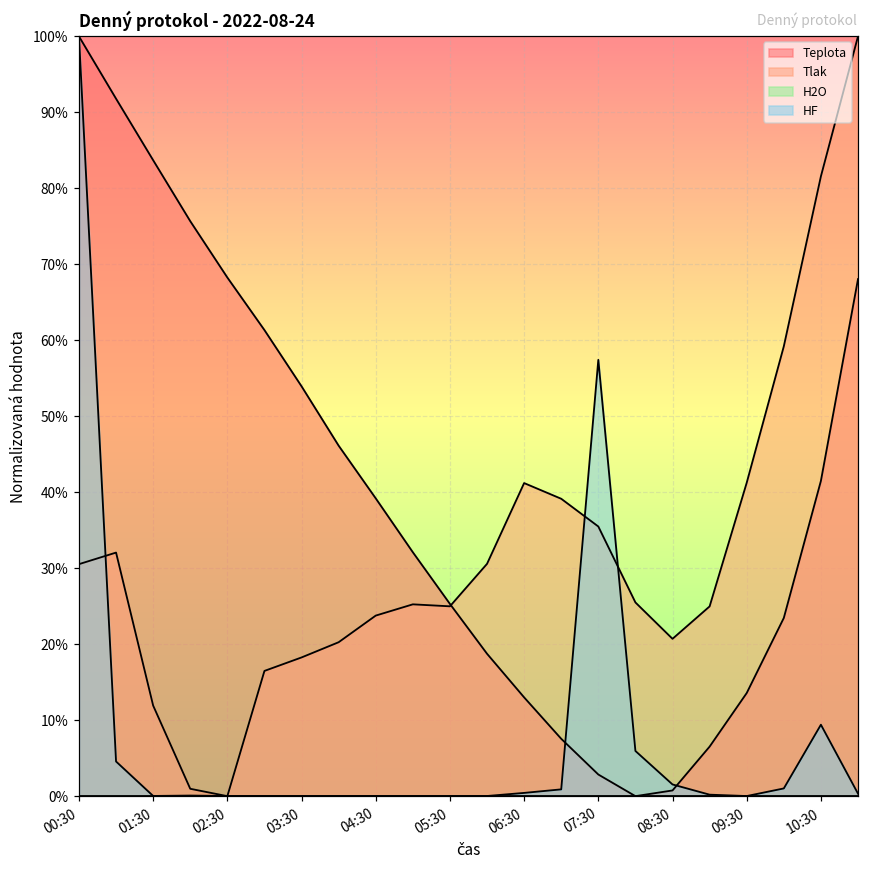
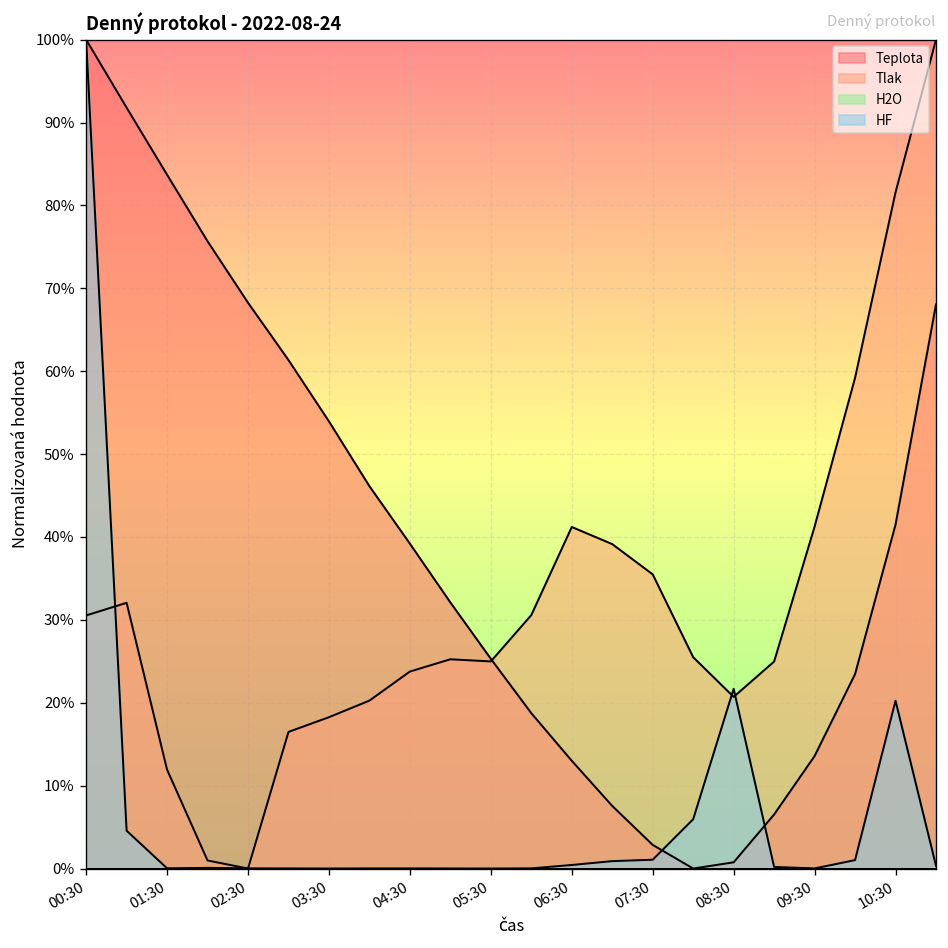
HF, 07:30: 57% -> 1%
HF, 08:30: 2% -> 22%
HF, 10:30: 9% -> 20%
